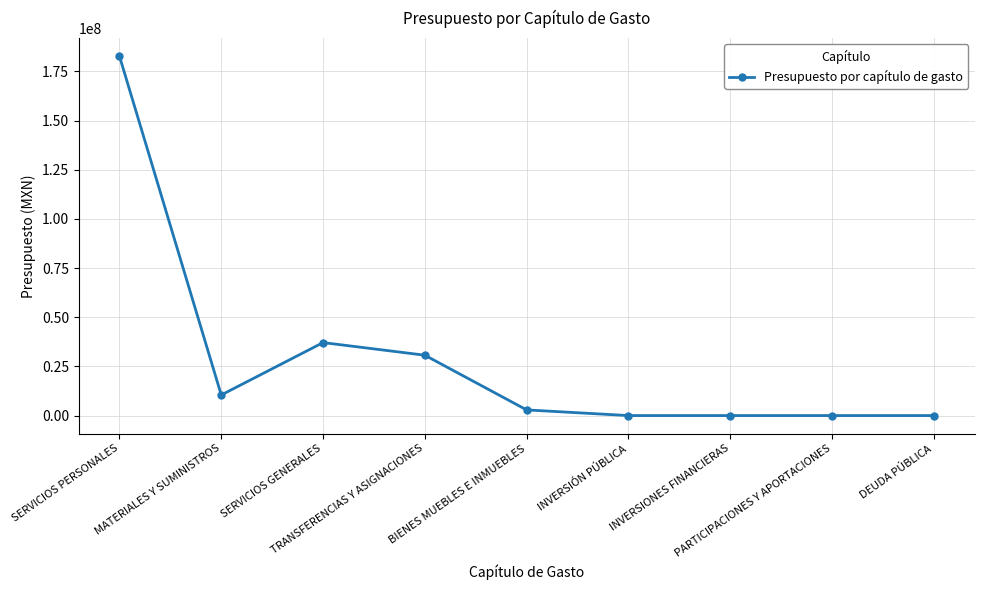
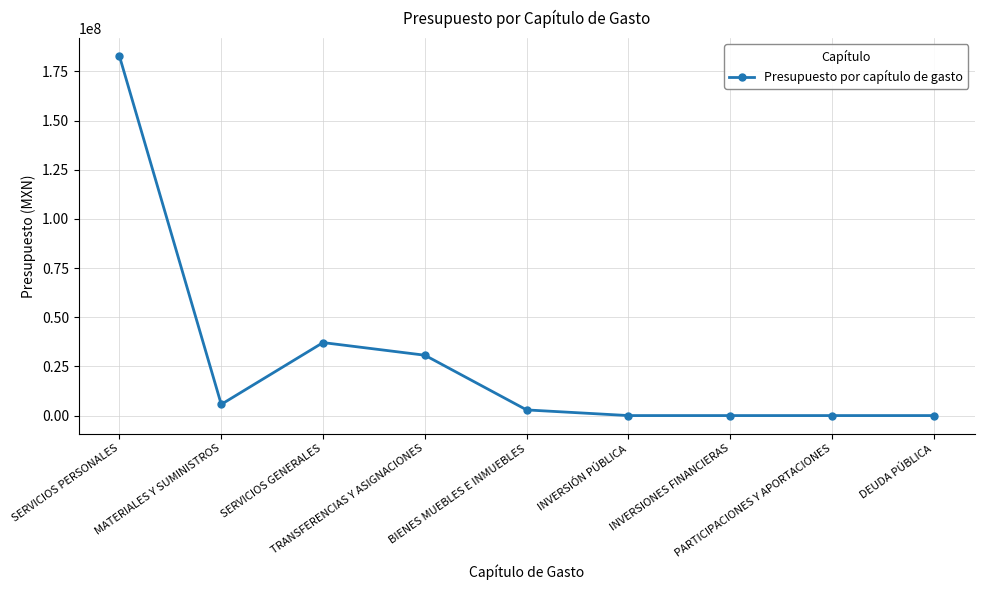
MATERIALES Y SUMINISTROS: 10000000 -> 6000000
